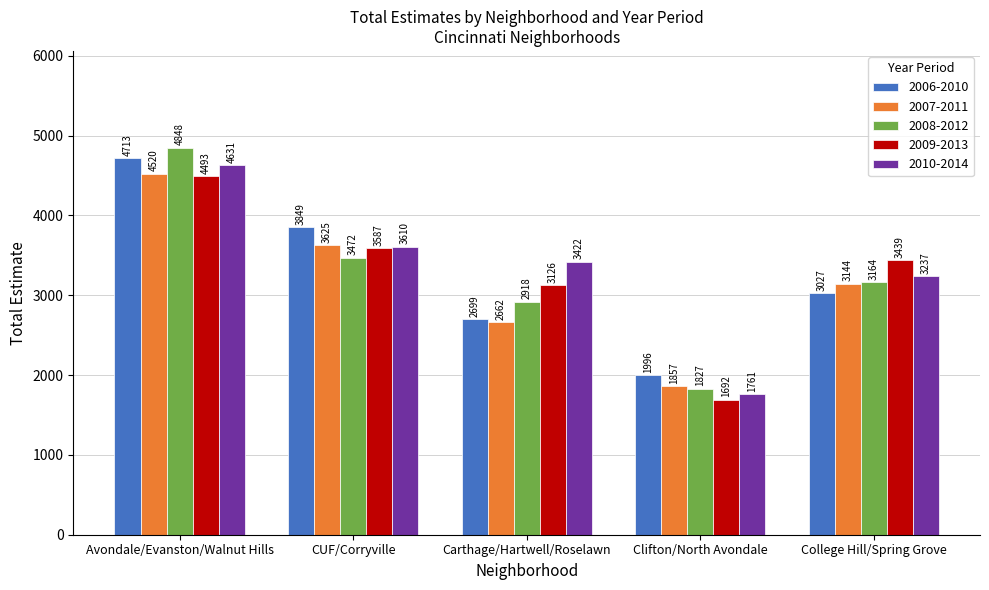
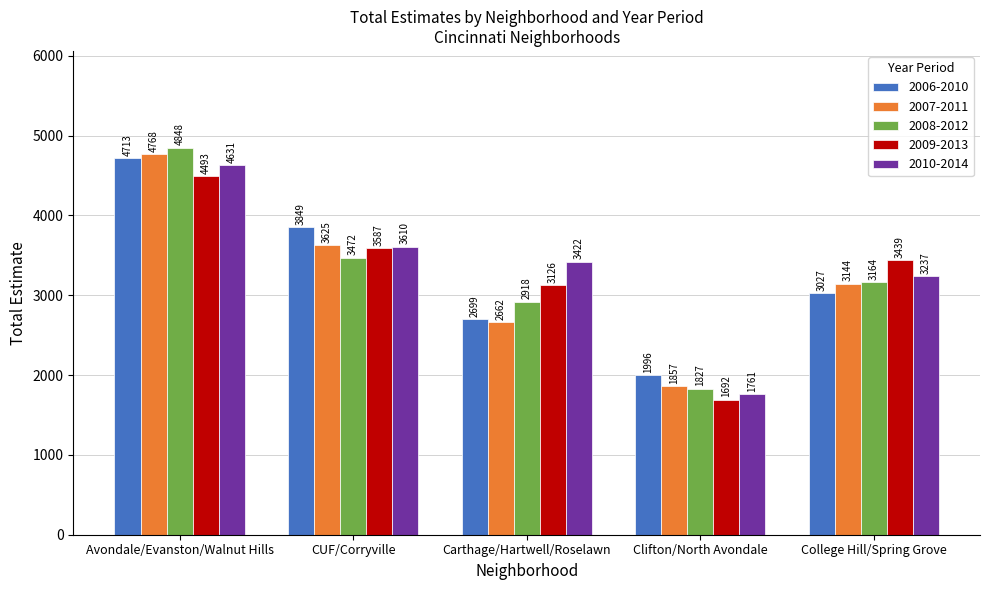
2007-2011, Avondale/Evanston/Walnut Hills: 4520 -> 4768
